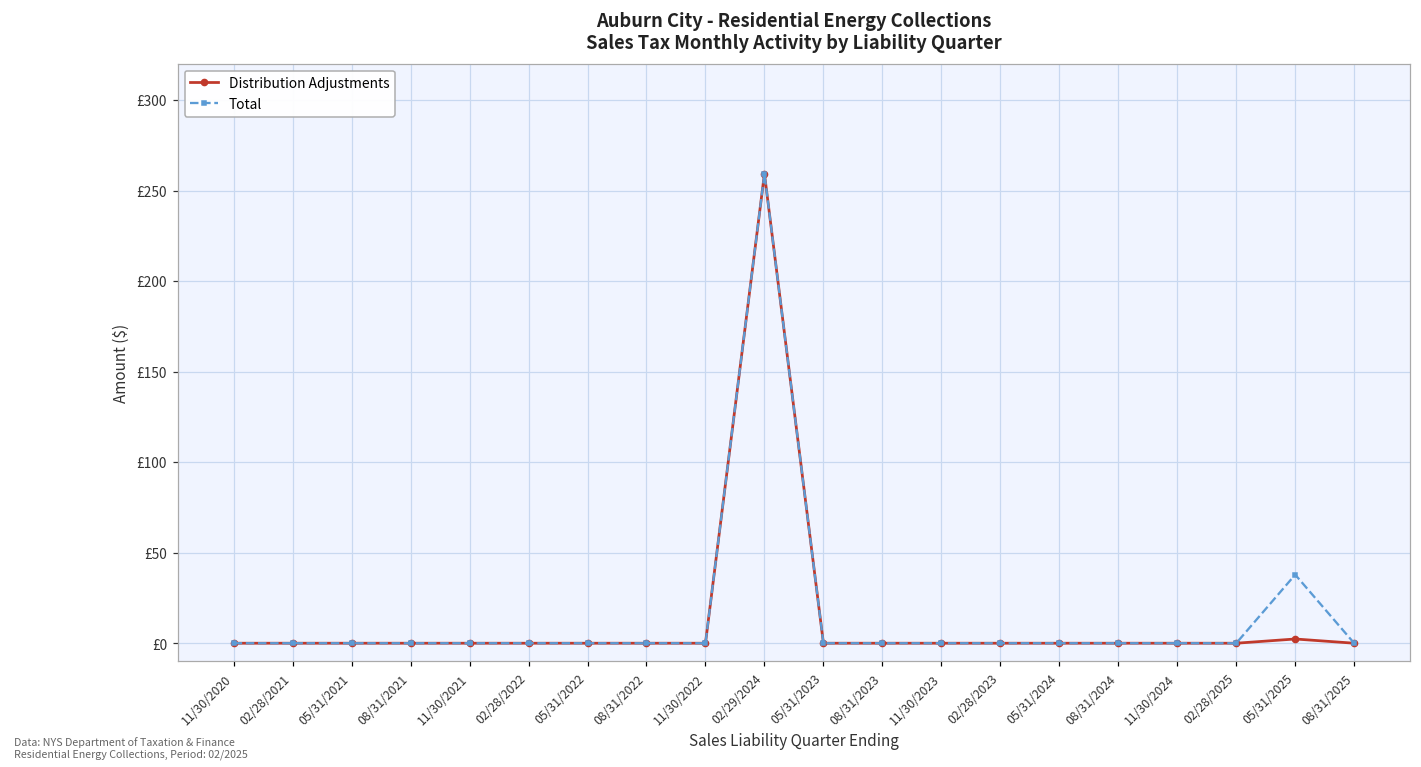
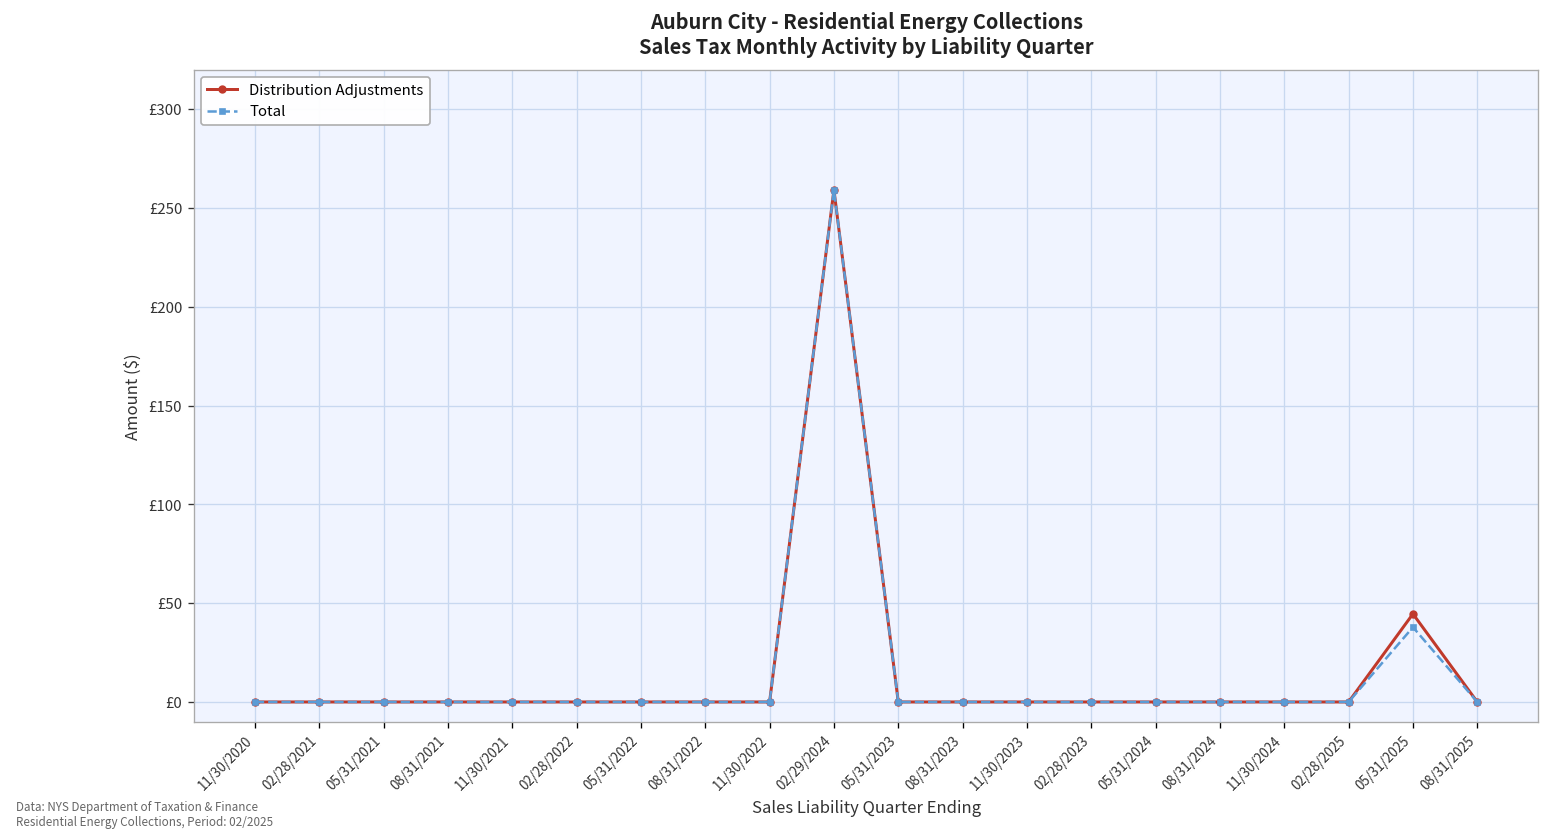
Distribution Adjustments, 05/31/2025: £2 -> £45
